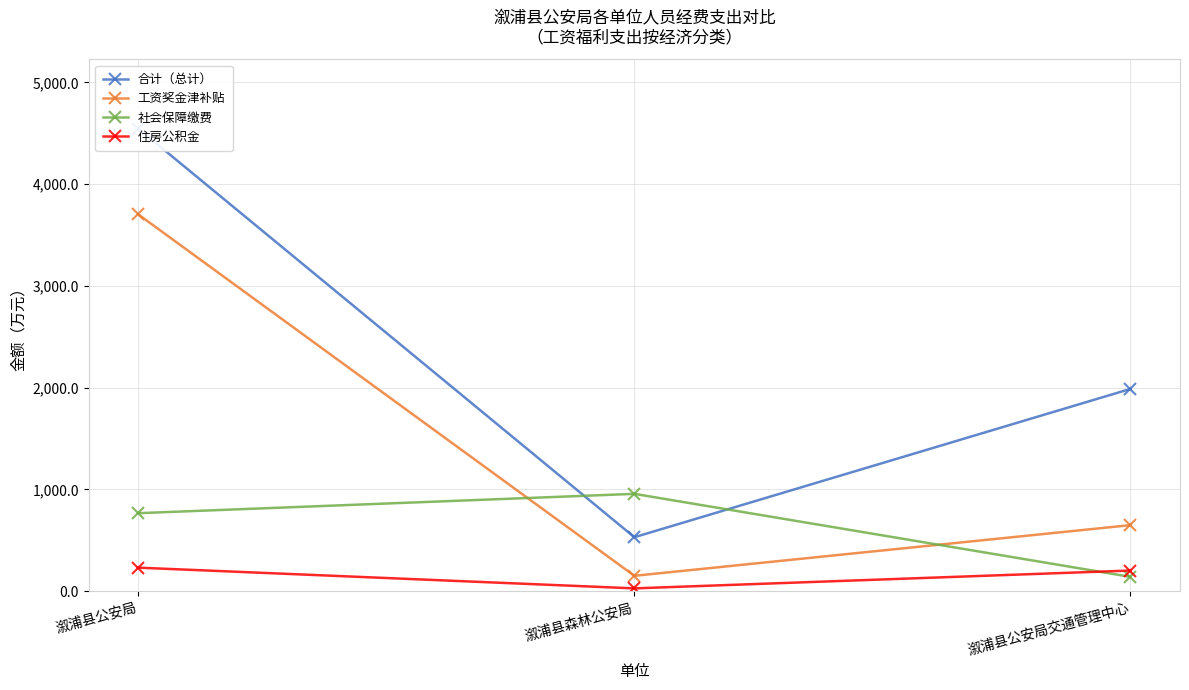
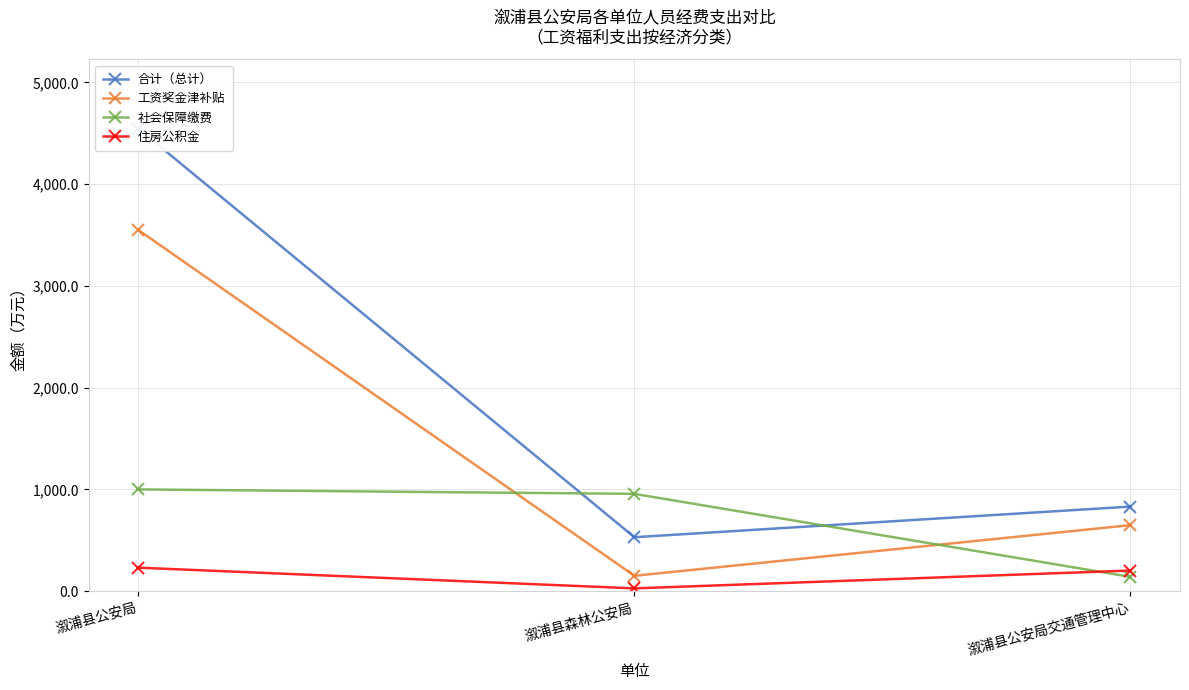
工资奖金津补贴, 溆浦县公安局: 3,700 -> 3,550
社会保障缴费, 溆浦县公安局: 770 -> 1,000
合计（总计）, 溆浦县公安局交通管理中心: 1,990 -> 830
